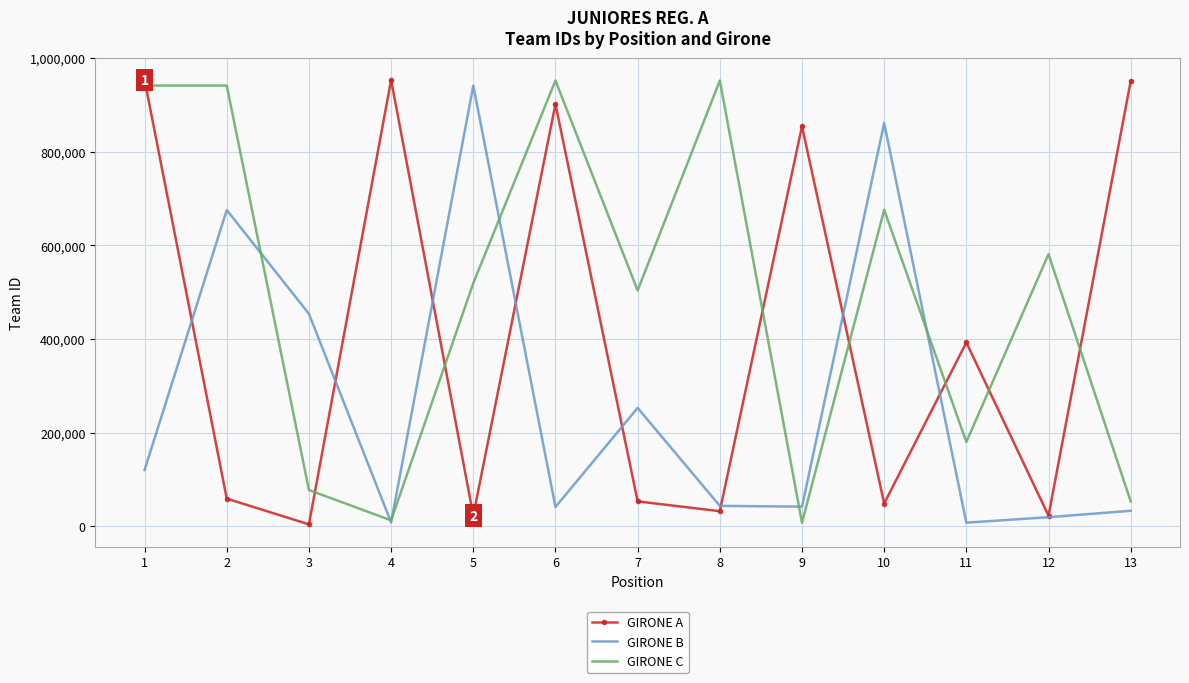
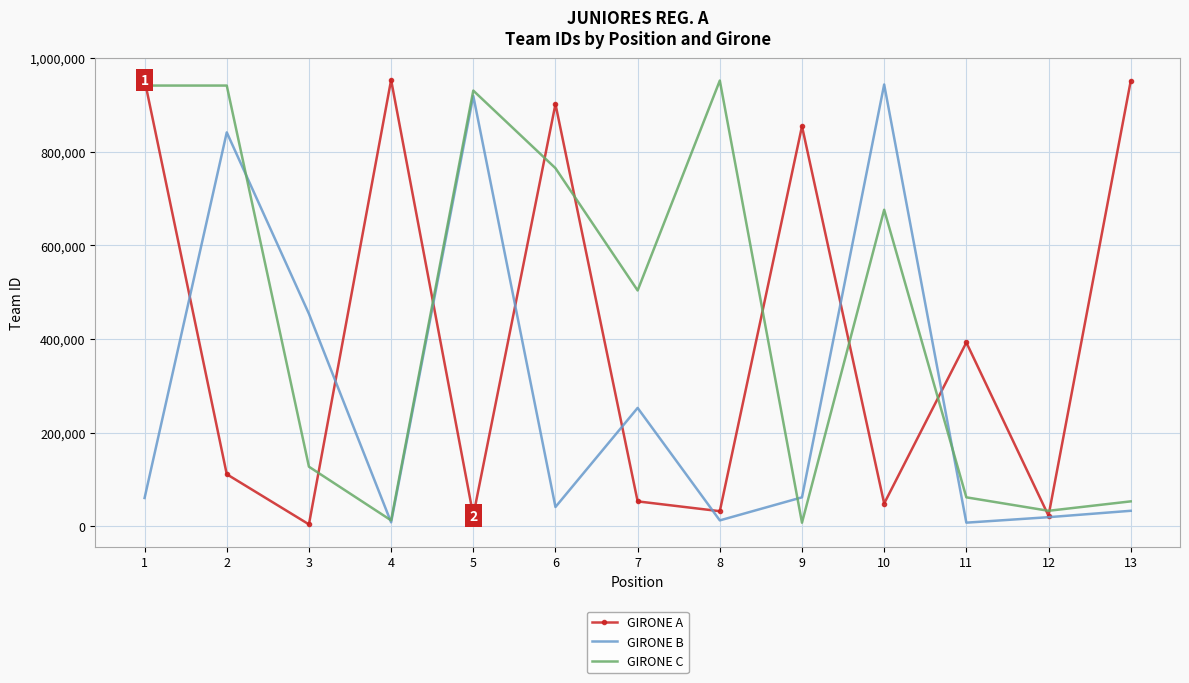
GIRONE B, 1: 120,000 -> 60,000
GIRONE A, 2: 60,000 -> 110,000
GIRONE B, 2: 680,000 -> 840,000
GIRONE C, 3: 80,000 -> 130,000
GIRONE B, 5: 940,000 -> 920,000
GIRONE C, 5: 520,000 -> 930,000
GIRONE C, 6: 950,000 -> 760,000
GIRONE B, 8: 40,000 -> 10,000
GIRONE B, 9: 40,000 -> 60,000
GIRONE B, 10: 860,000 -> 940,000
GIRONE C, 11: 180,000 -> 60,000
GIRONE C, 12: 580,000 -> 30,000
